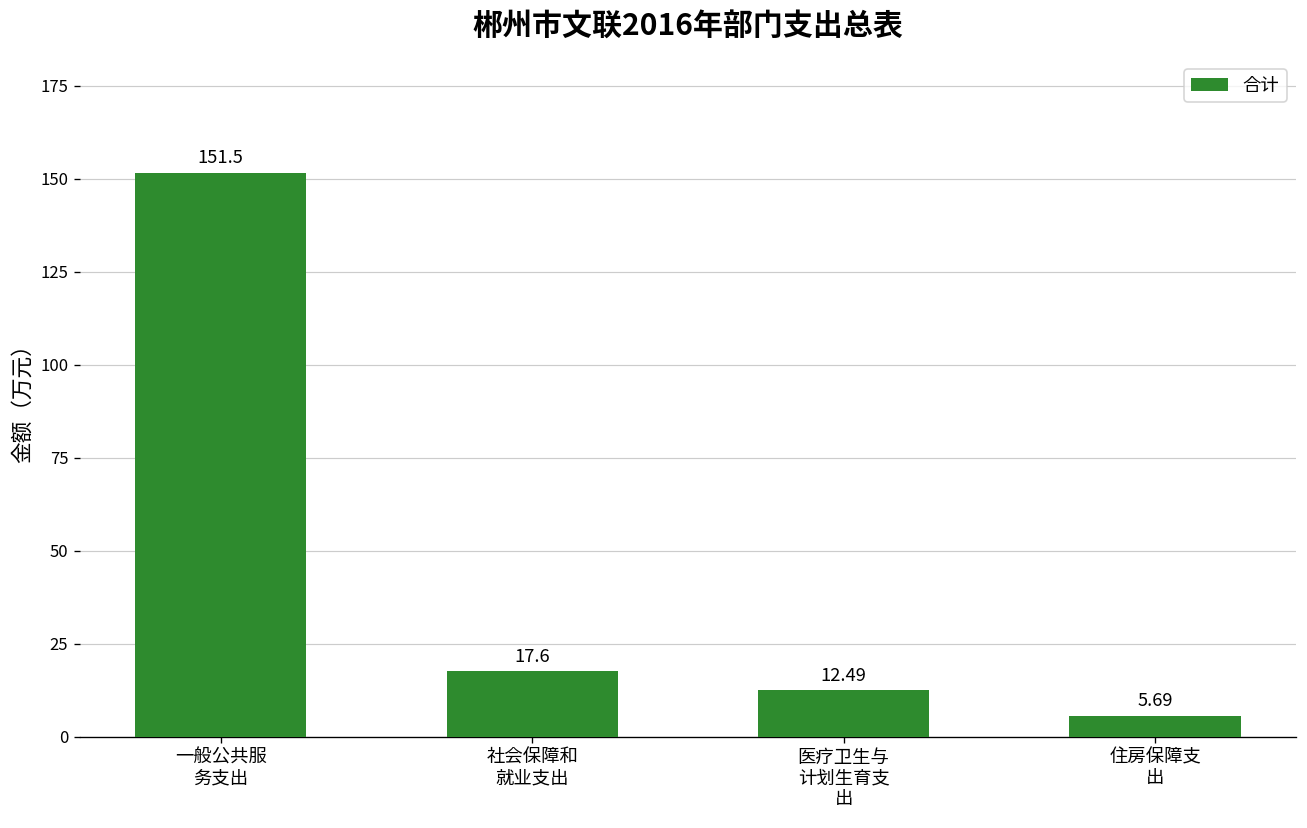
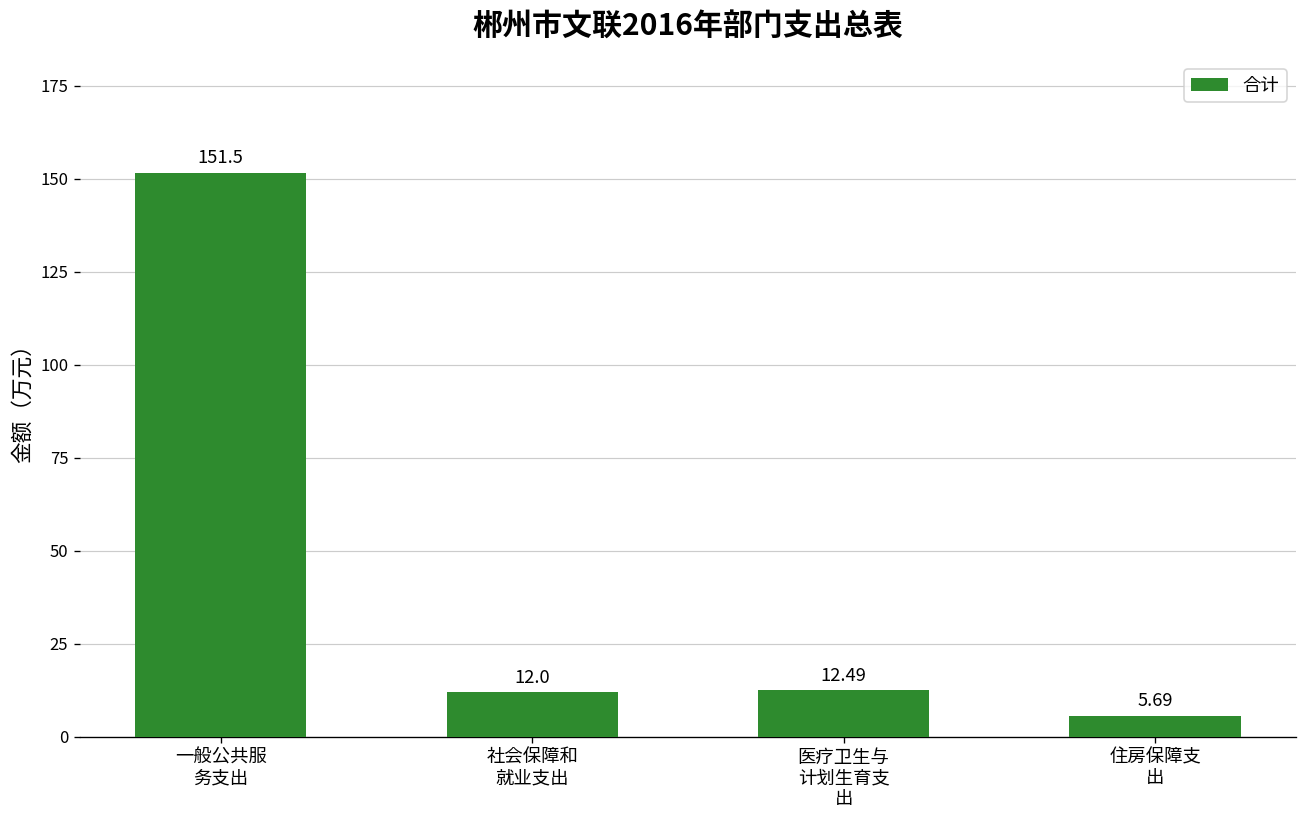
社会保障和 就业支出: 17.6 -> 12.0
